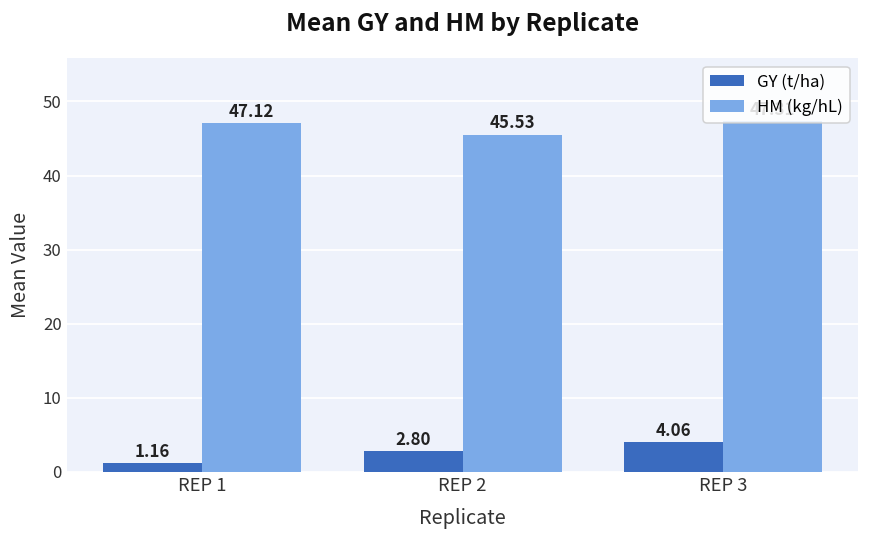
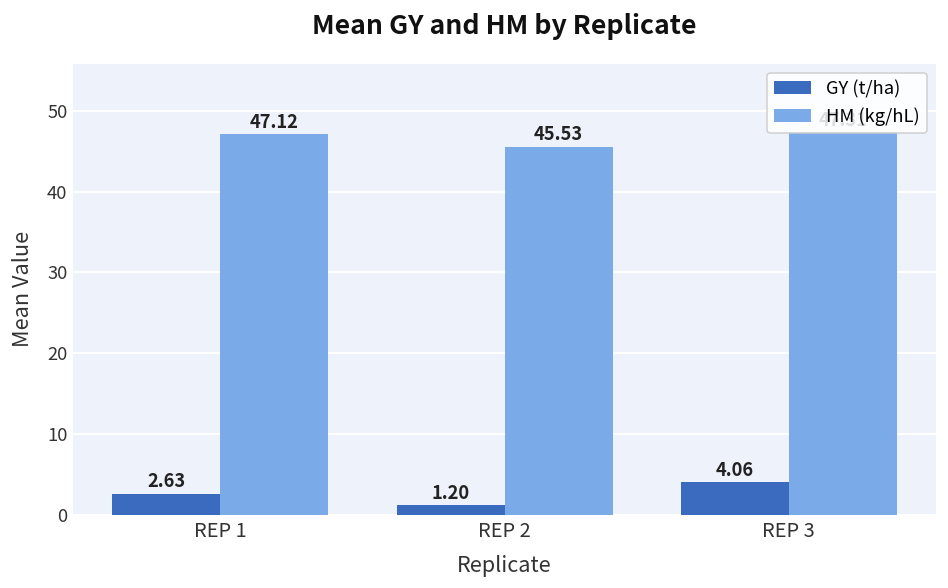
GY (t/ha), REP 1: 1.16 -> 2.63
GY (t/ha), REP 2: 2.80 -> 1.20
